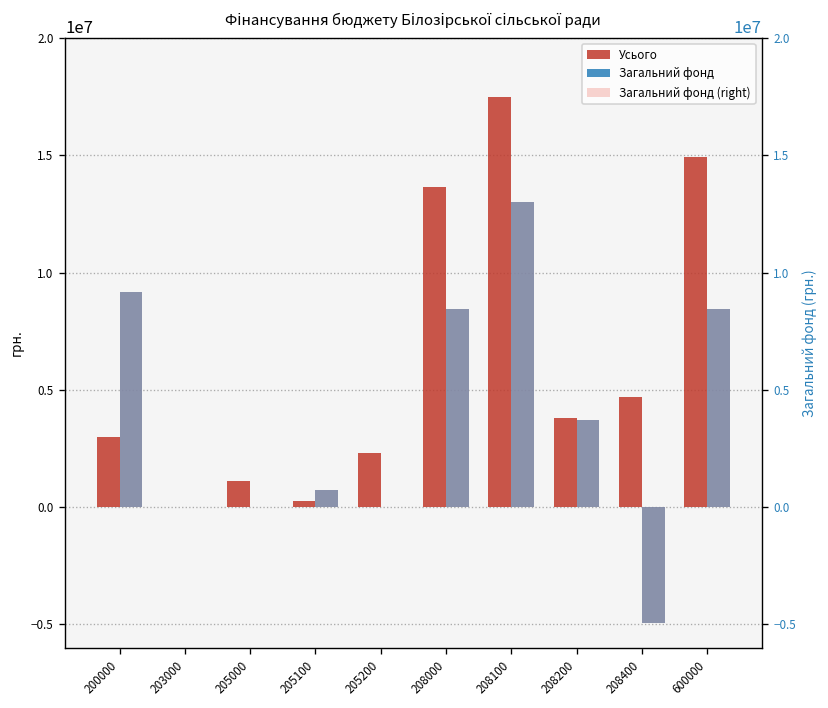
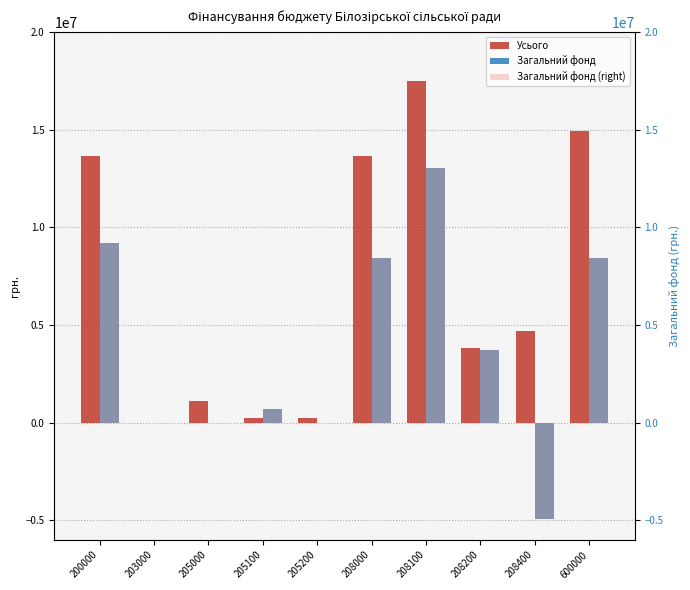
Усього, 200000: 3000000 -> 13700000
Усього, 205200: 2300000 -> 200000
